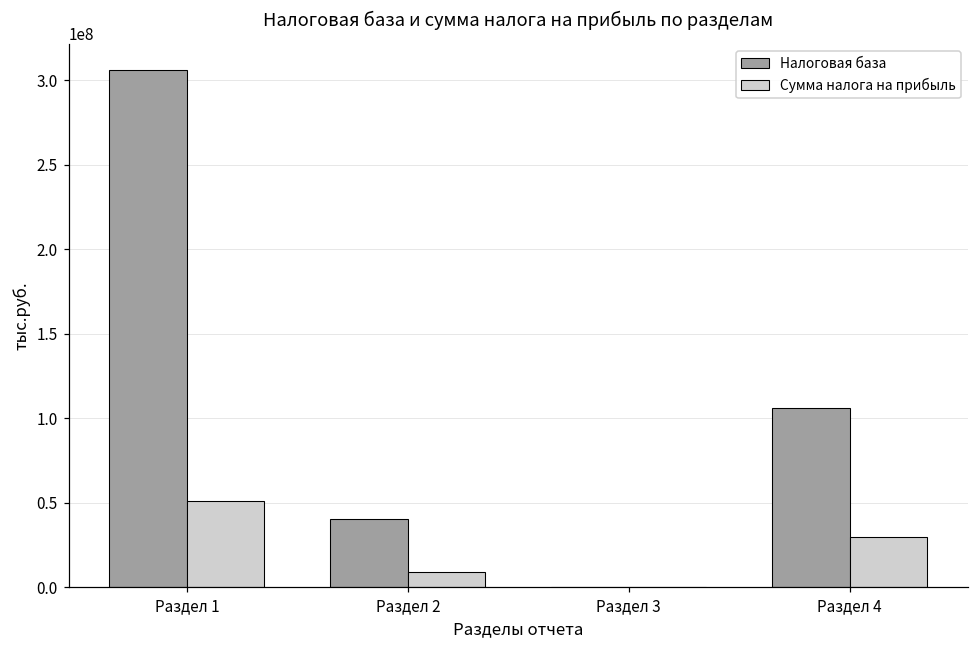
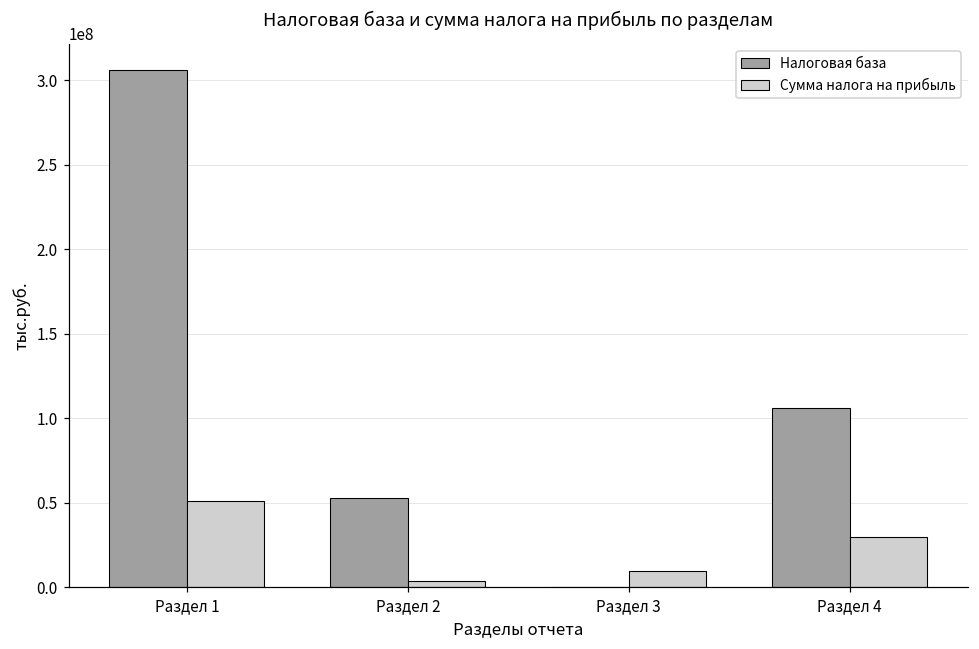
Налоговая база, Раздел 2: 40000000 -> 53000000
Сумма налога на прибыль, Раздел 2: 9000000 -> 4000000
Сумма налога на прибыль, Раздел 3: 0 -> 10000000
